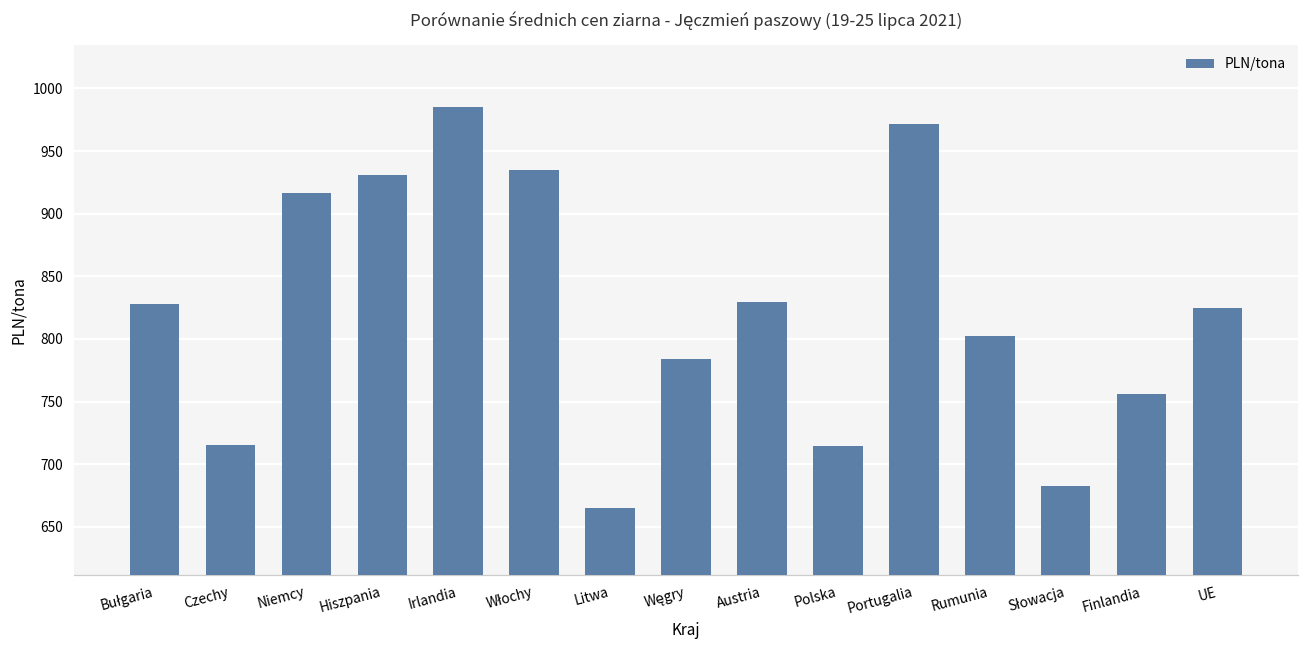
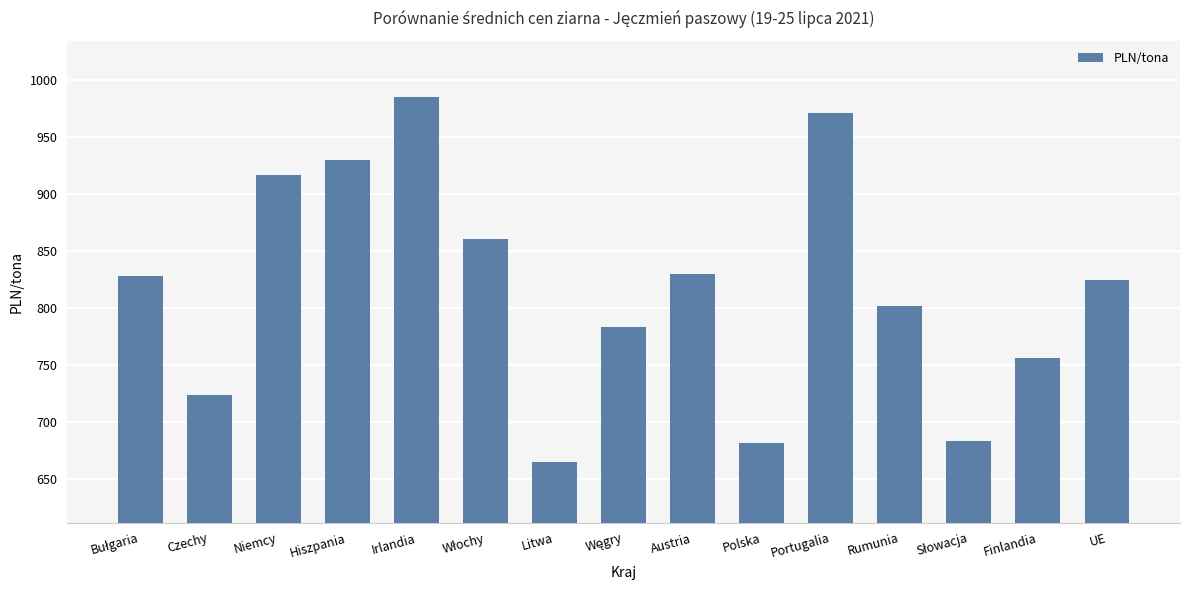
Czechy: 715 -> 724
Włochy: 935 -> 860
Polska: 714 -> 682
